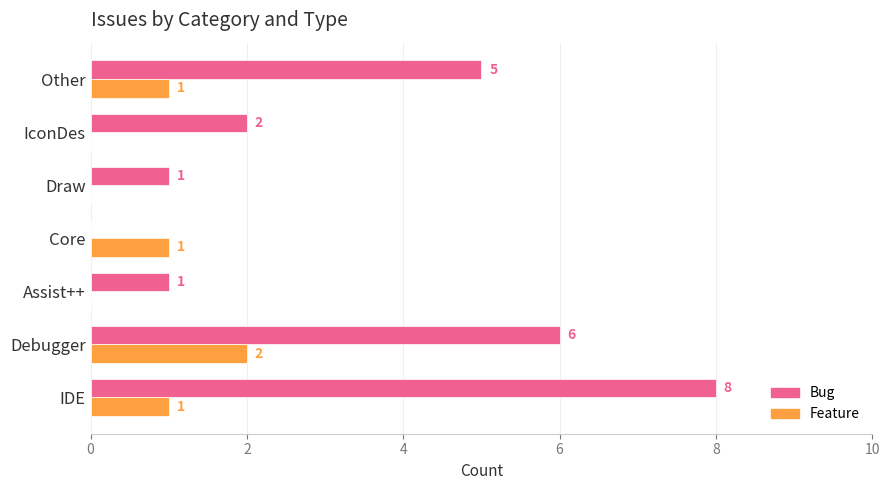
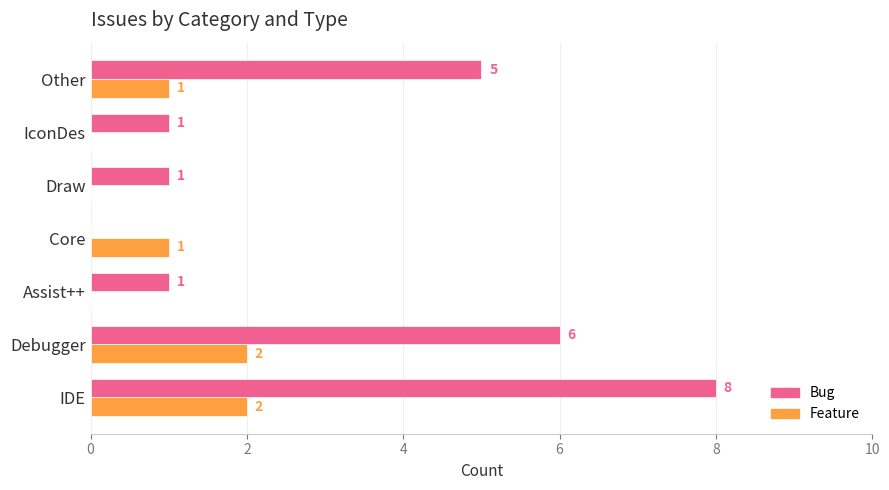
Bug, IconDes: 2 -> 1
Feature, IDE: 1 -> 2
